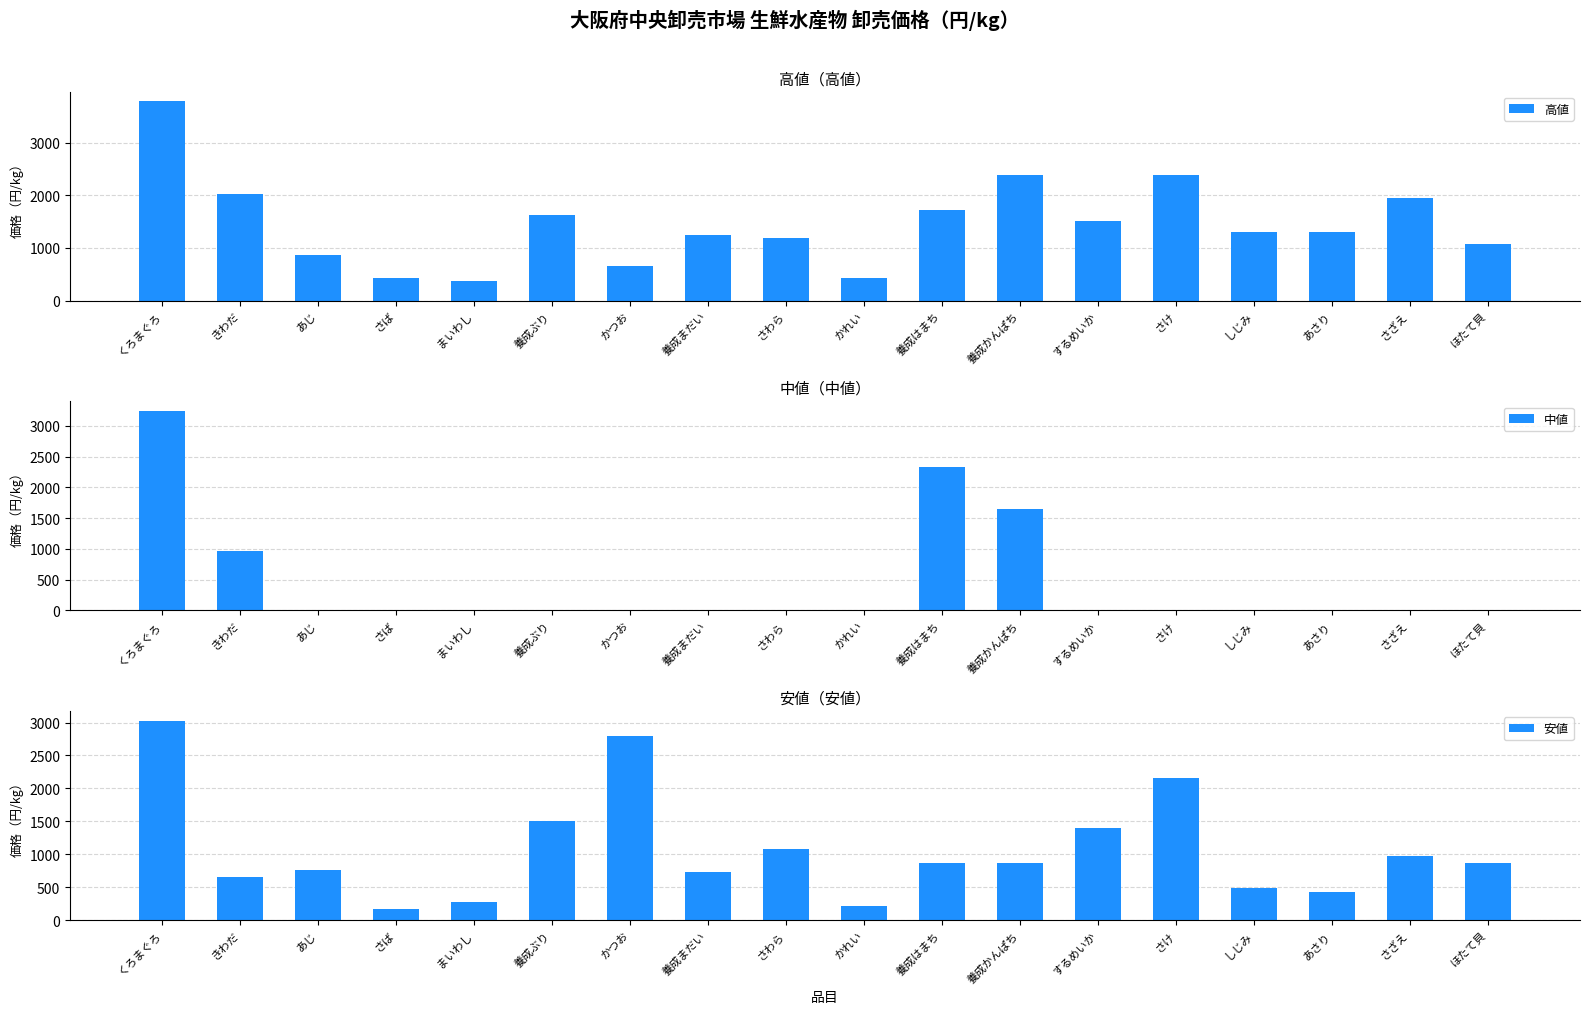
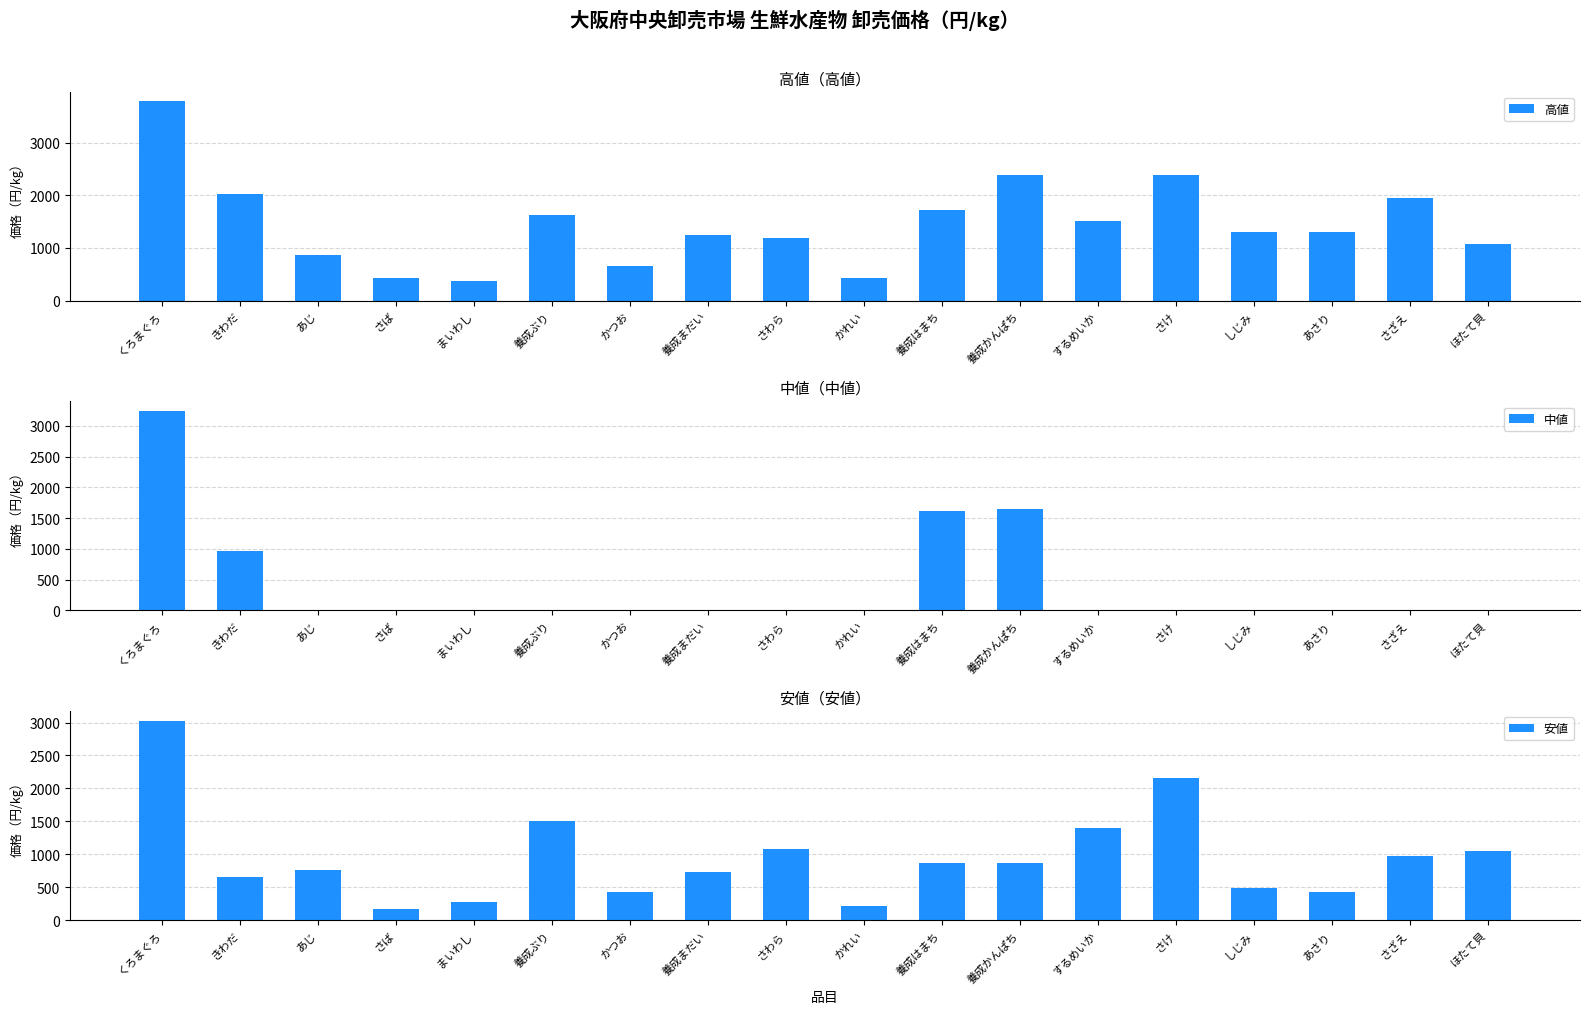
中値（中値）, 養成はまち: 2300 -> 1600
安値（安値）, かつお: 2800 -> 400
安値（安値）, ほたて貝: 900 -> 1100
